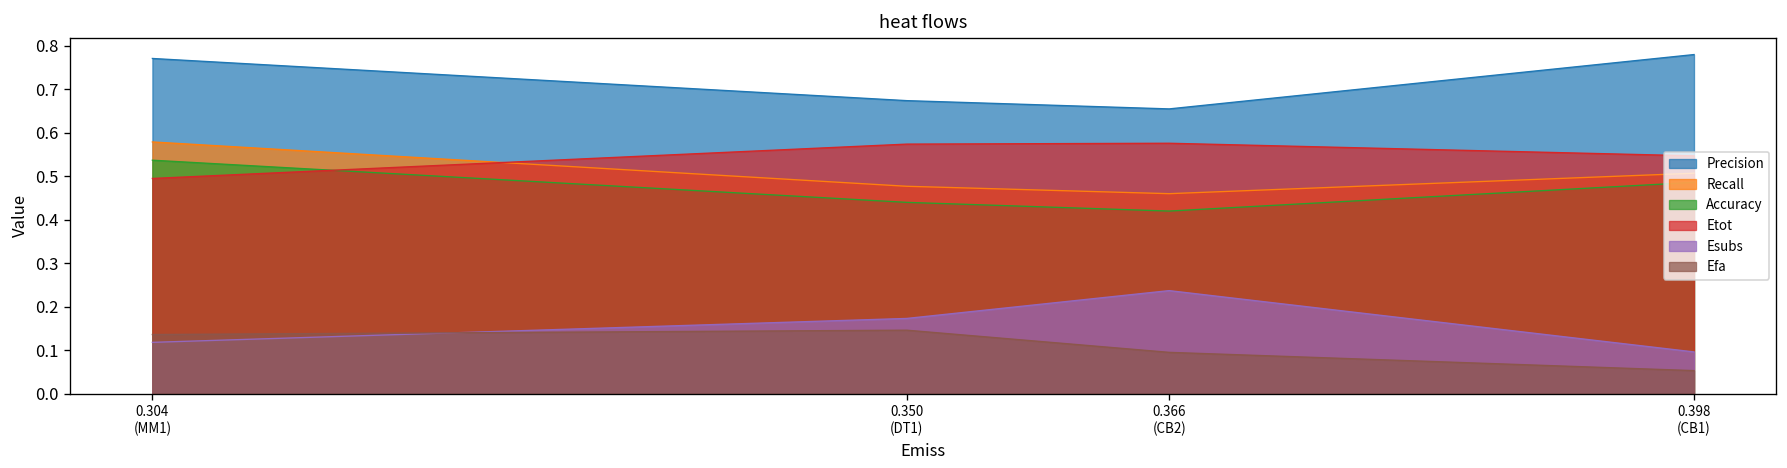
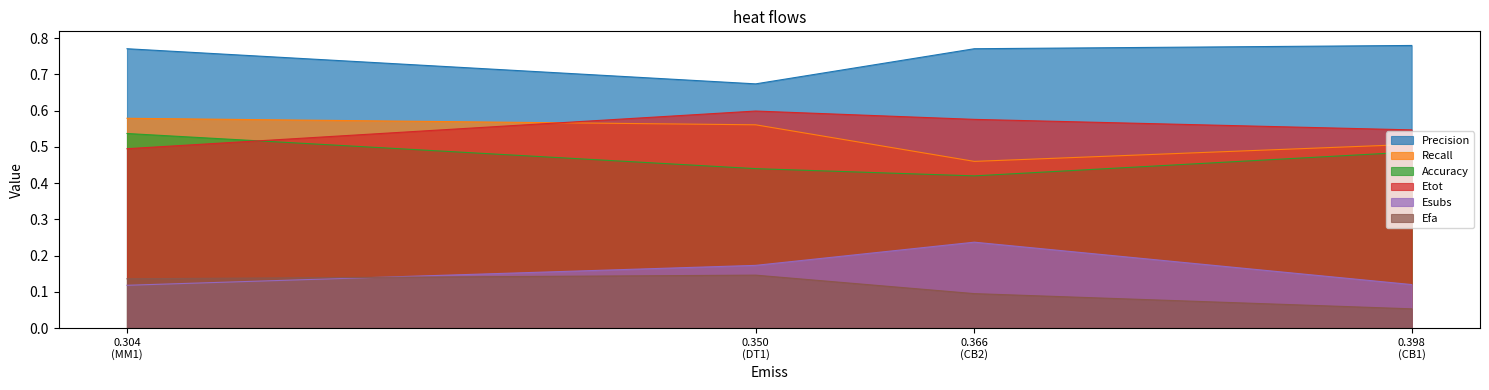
Recall, 0.350 (DT1): 0.48 -> 0.56
Etot, 0.350 (DT1): 0.57 -> 0.60
Precision, 0.366 (CB2): 0.66 -> 0.77
Esubs, 0.398 (CB1): 0.10 -> 0.12
